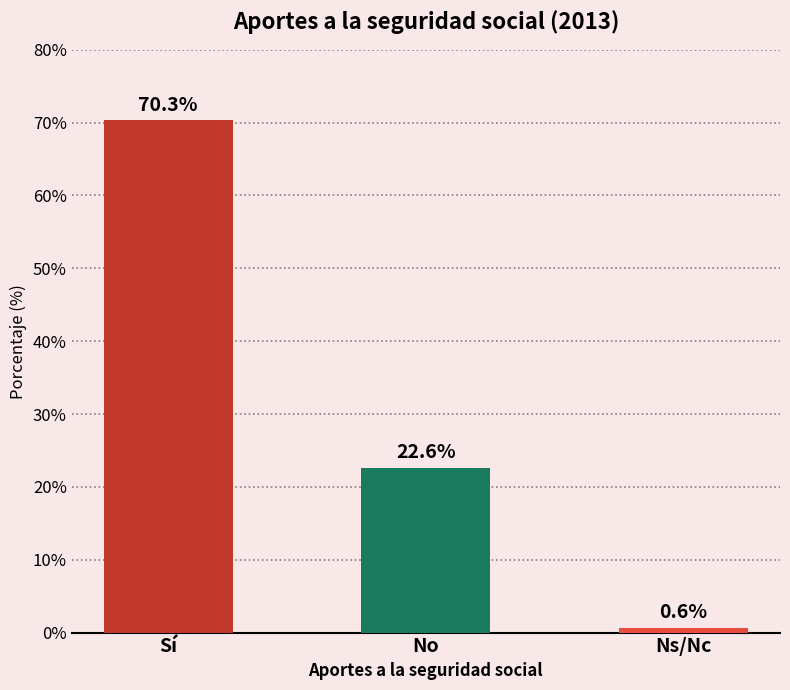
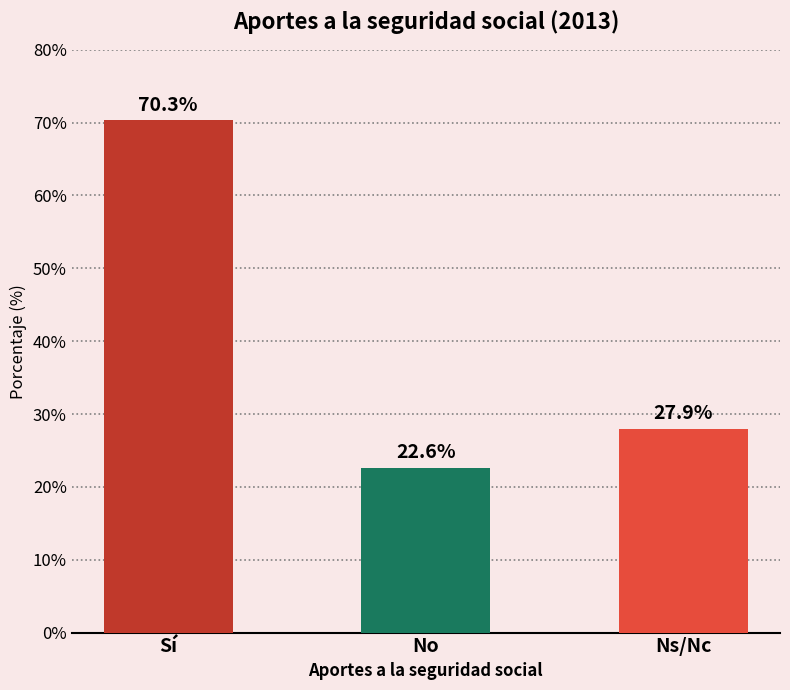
Ns/Nc: 0.6% -> 27.9%
